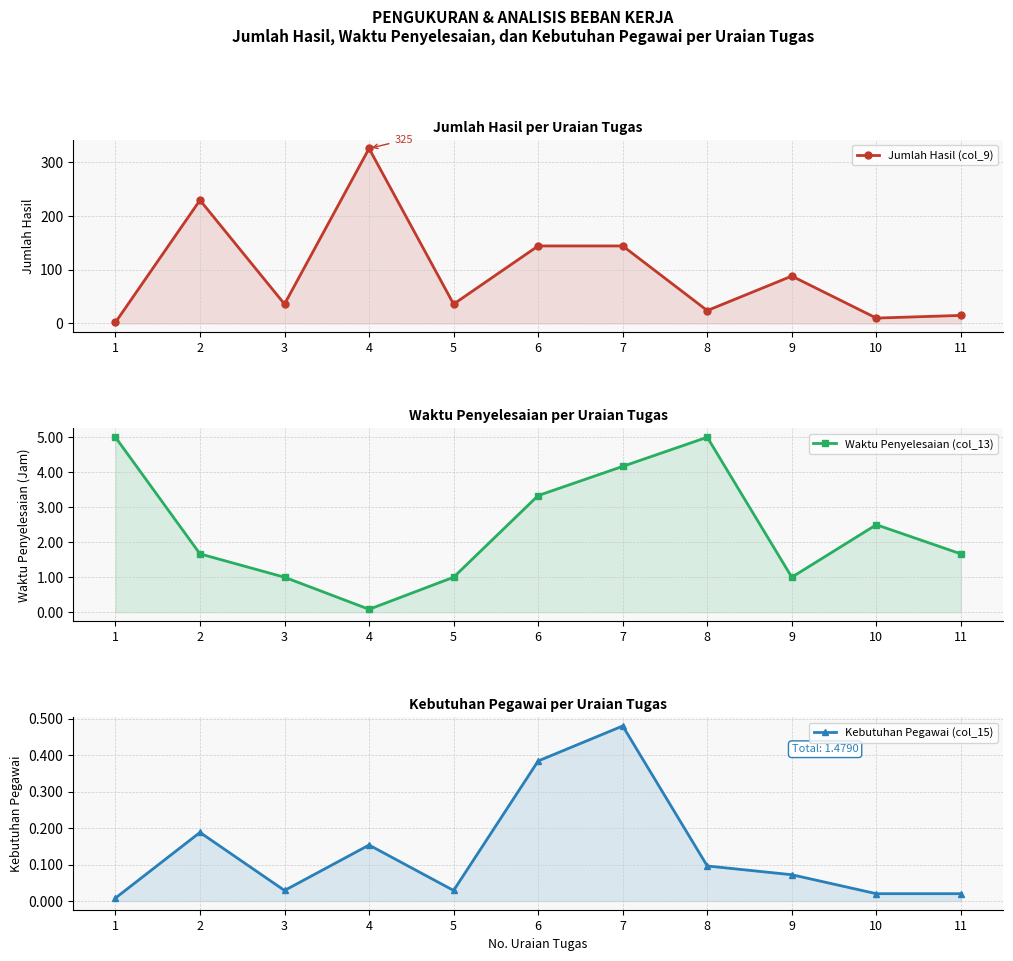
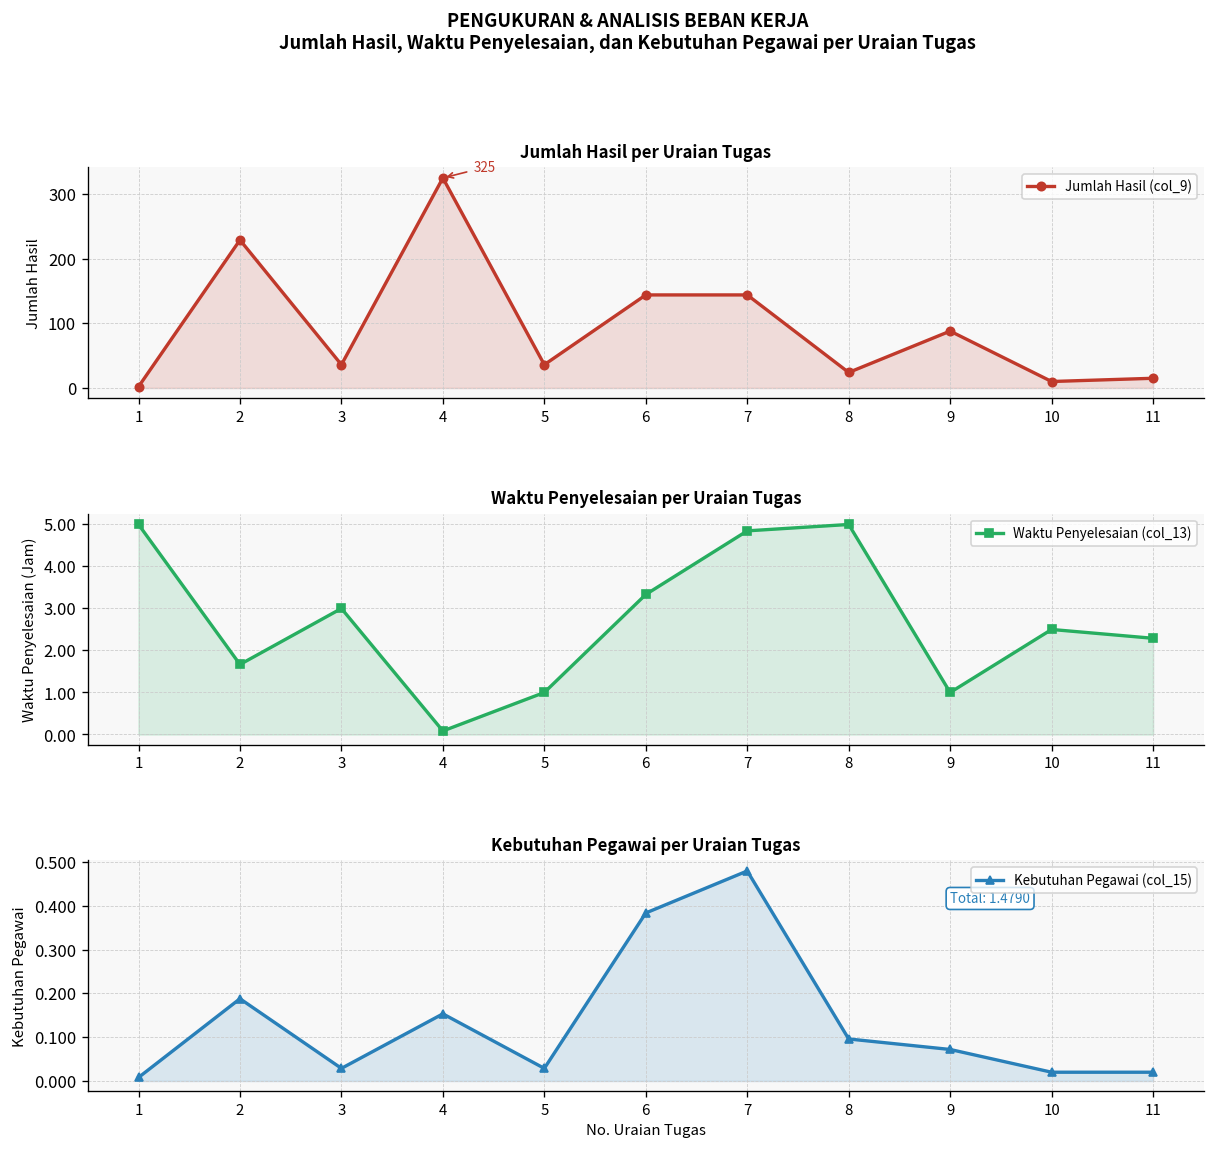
Waktu Penyelesaian per Uraian Tugas, 3: 1 -> 3
Waktu Penyelesaian per Uraian Tugas, 7: 4.2 -> 4.8
Waktu Penyelesaian per Uraian Tugas, 11: 1.7 -> 2.3
